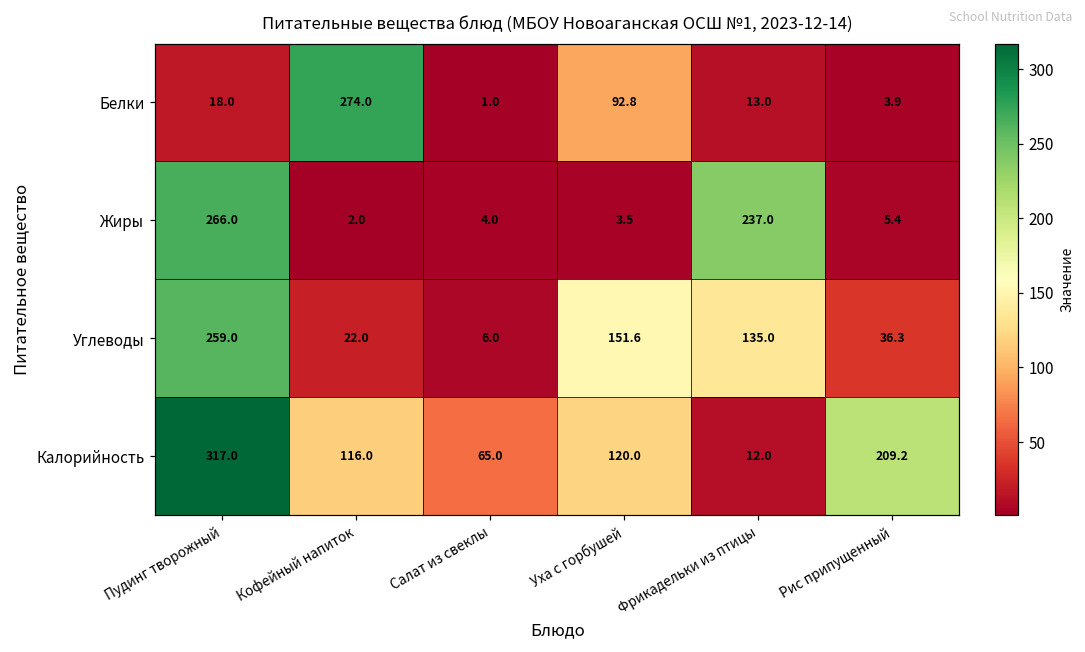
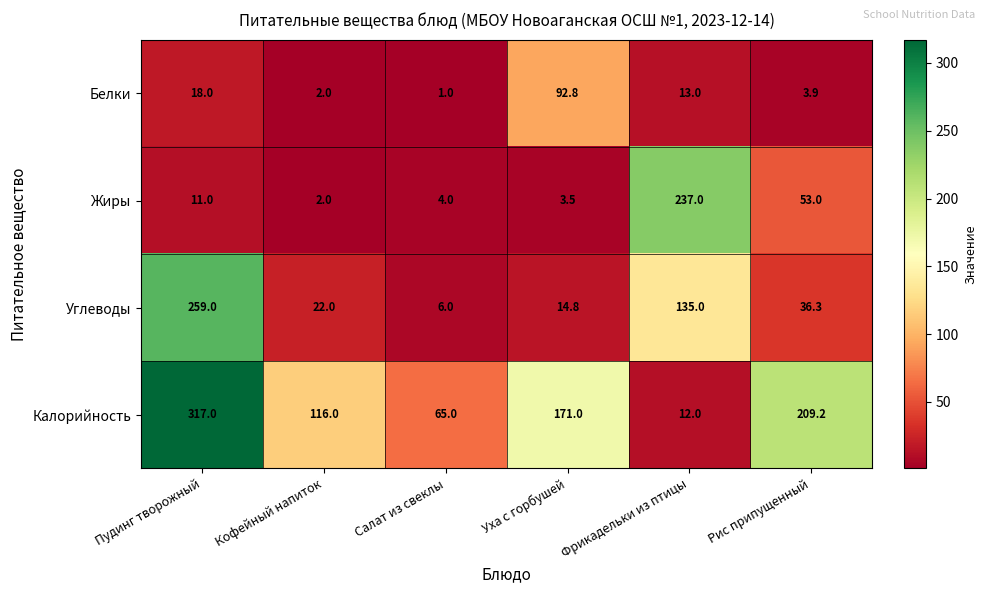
Белки, Кофейный напиток: 274.0 -> 2.0
Жиры, Пудинг творожный: 266.0 -> 11.0
Жиры, Рис припущенный: 5.4 -> 53.0
Углеводы, Уха с горбушей: 151.6 -> 14.8
Калорийность, Уха с горбушей: 120.0 -> 171.0
